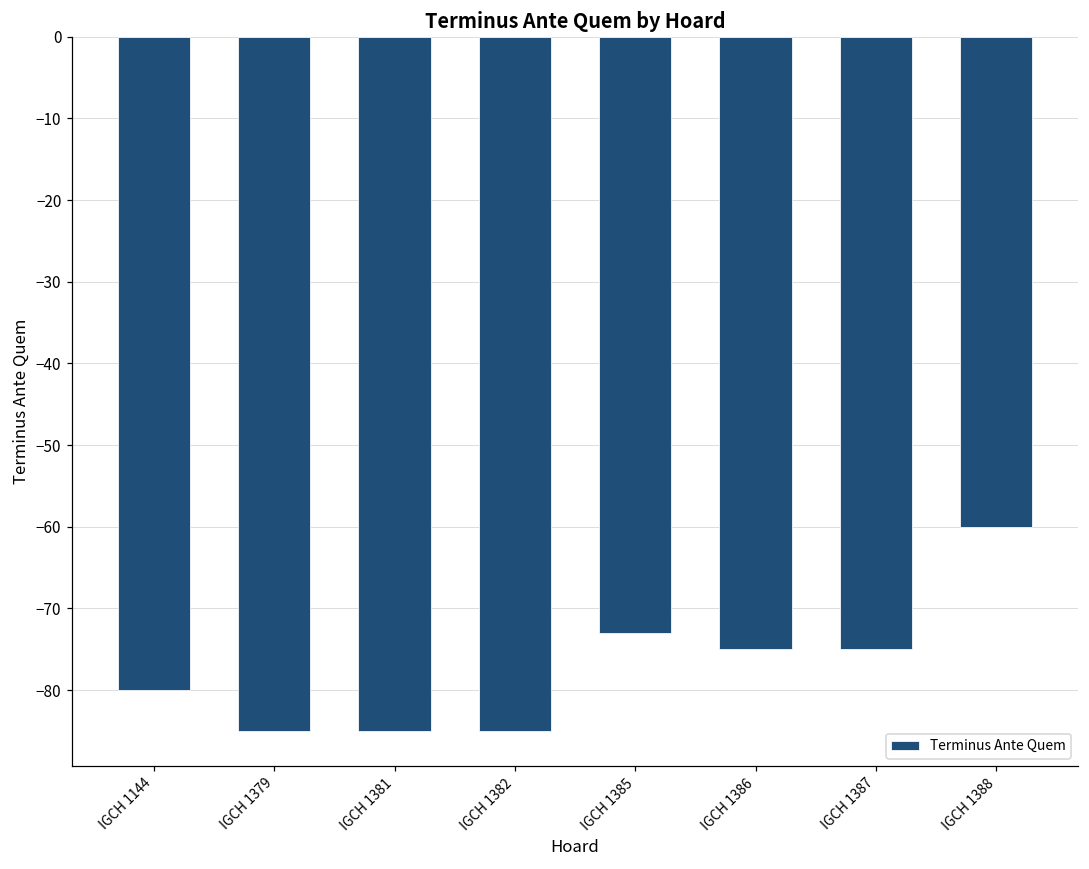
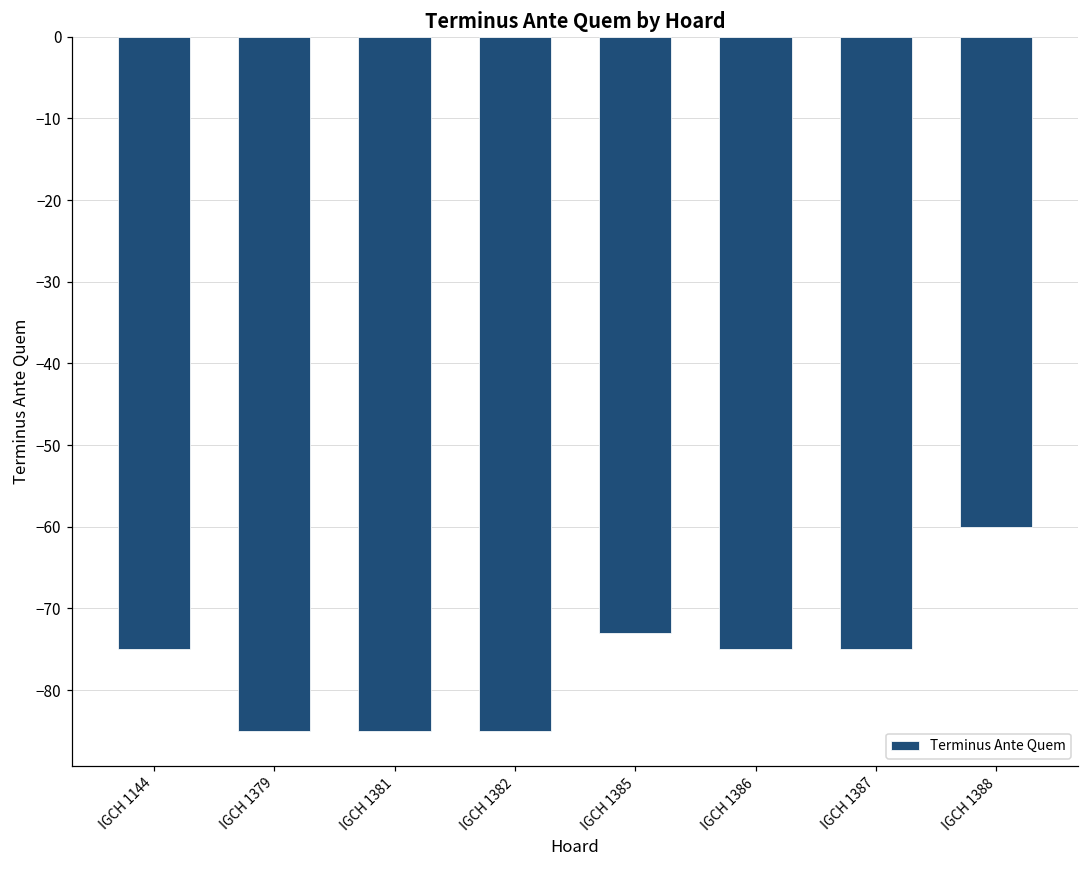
IGCH 1144: -80 -> -75
